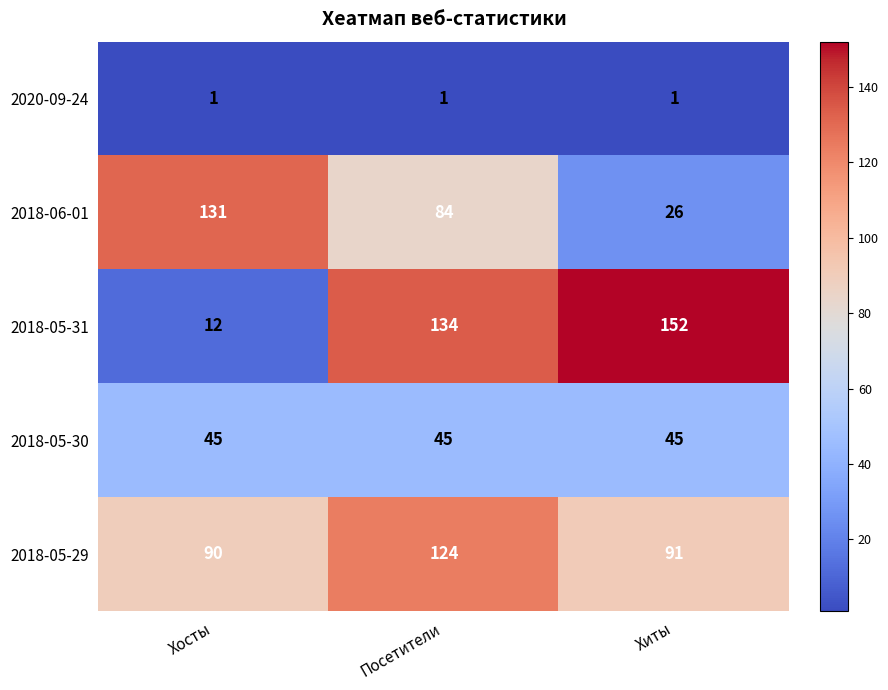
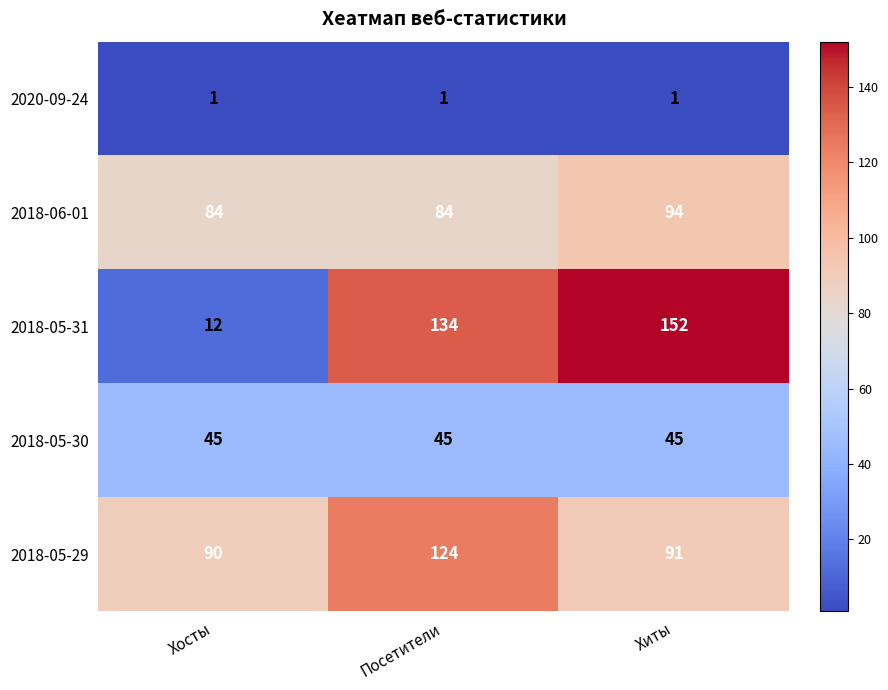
2018-06-01, Хосты: 131 -> 84
2018-06-01, Хиты: 26 -> 94
